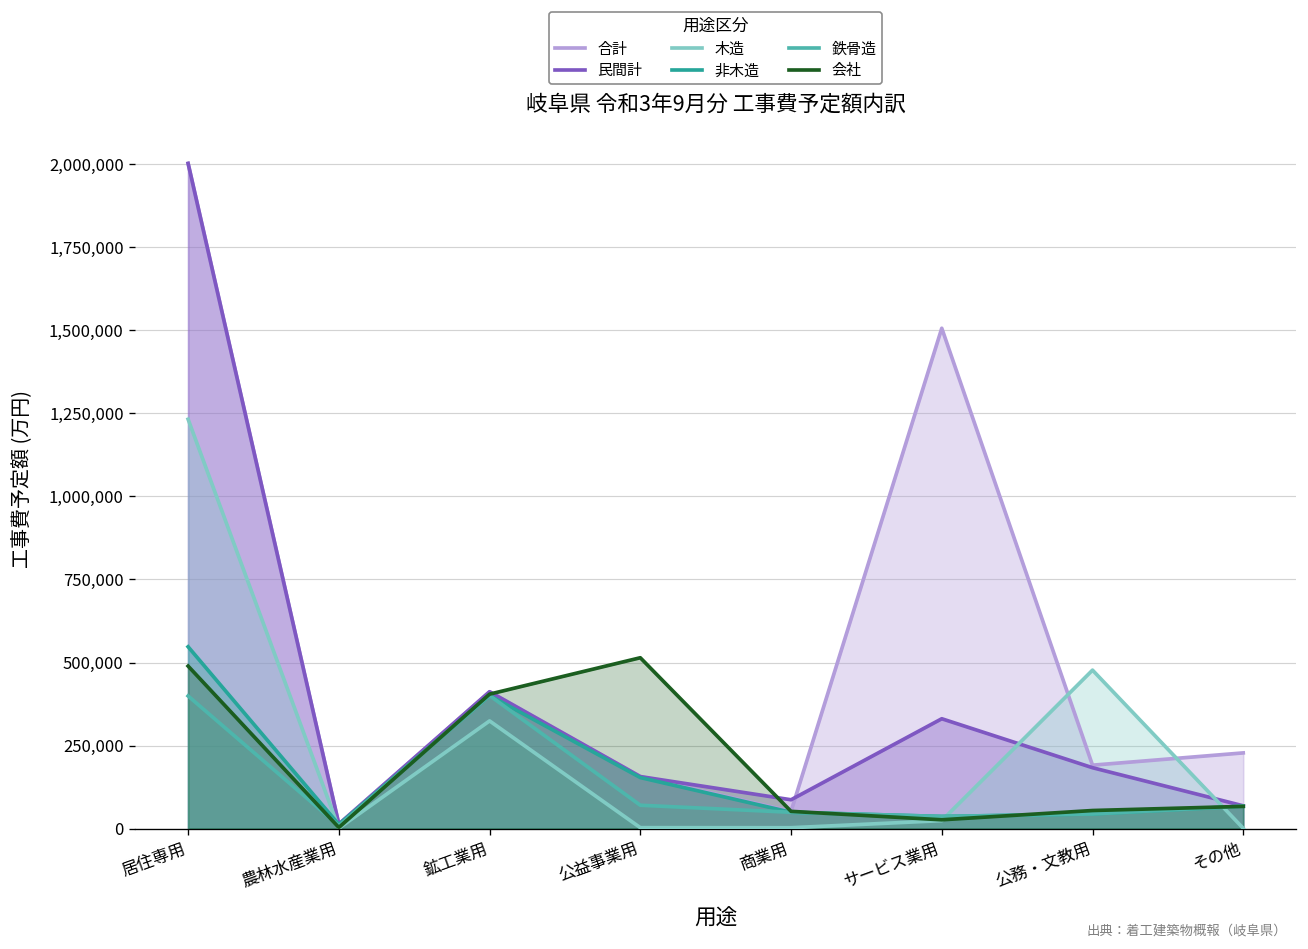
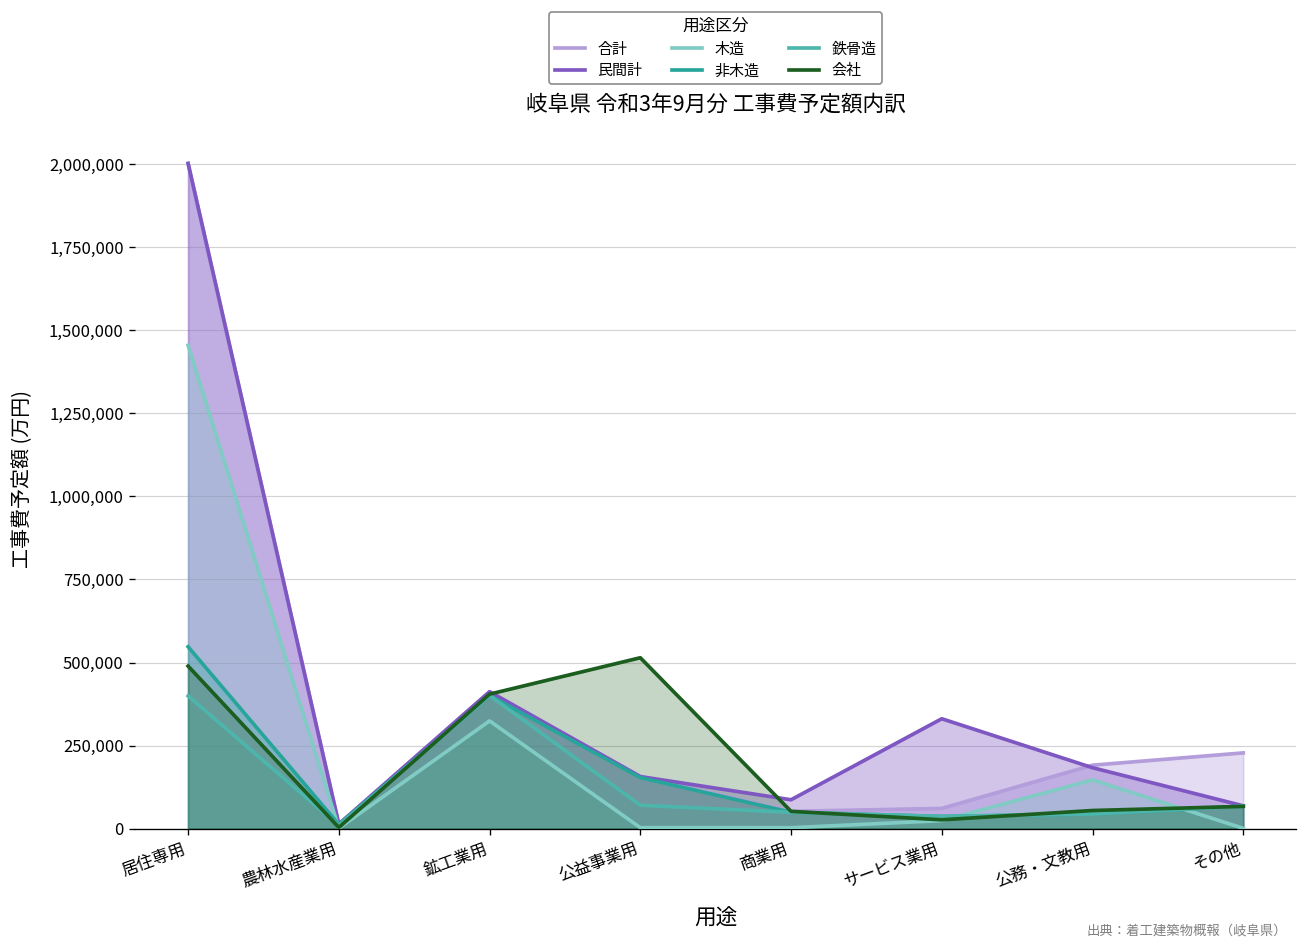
木造, 居住専用: 1,230,000 -> 1,450,000
合計, サービス業用: 1,510,000 -> 60,000
木造, 公務・文教用: 480,000 -> 150,000
